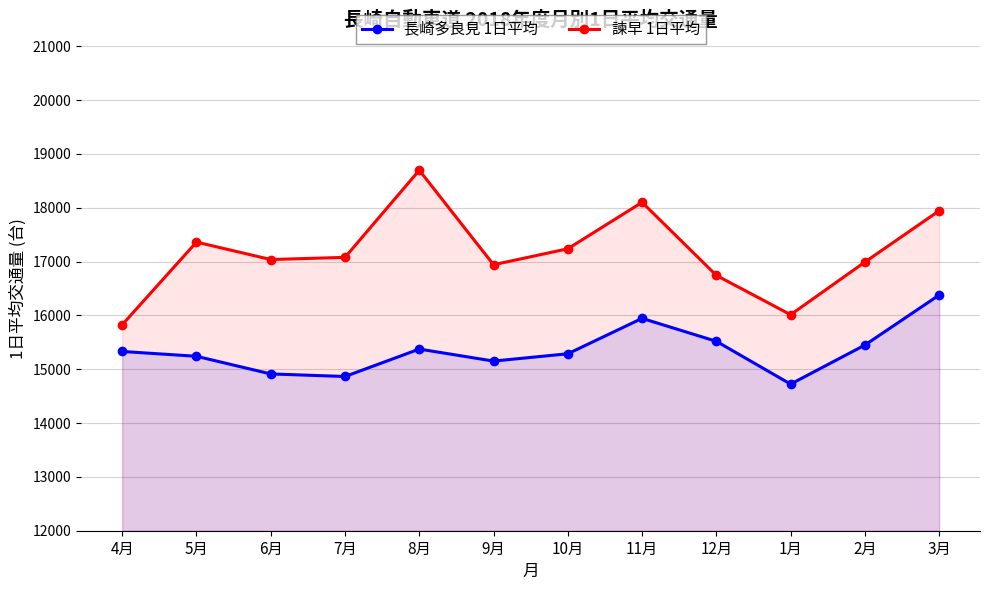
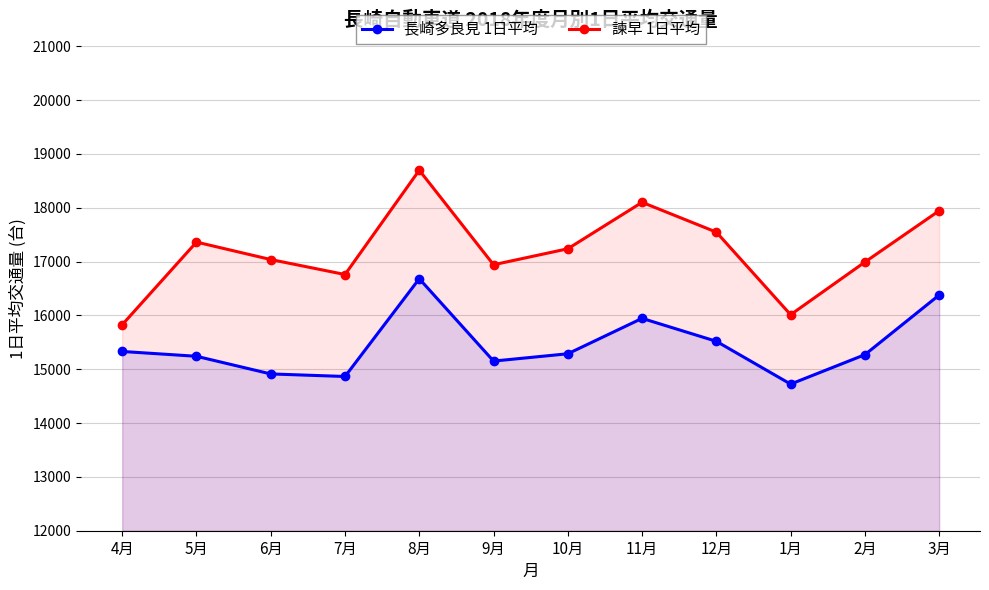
諫早 1日平均, 7月: 17100 -> 16800
長崎多良見 1日平均, 8月: 15400 -> 16700
諫早 1日平均, 12月: 16700 -> 17500
長崎多良見 1日平均, 2月: 15400 -> 15300
